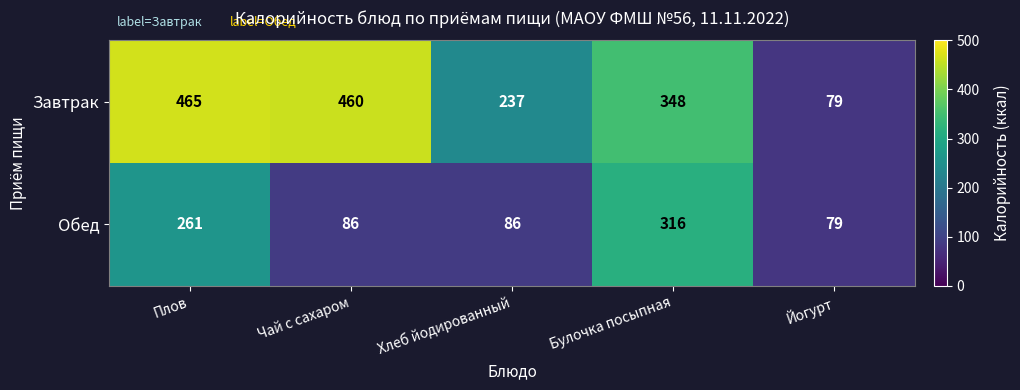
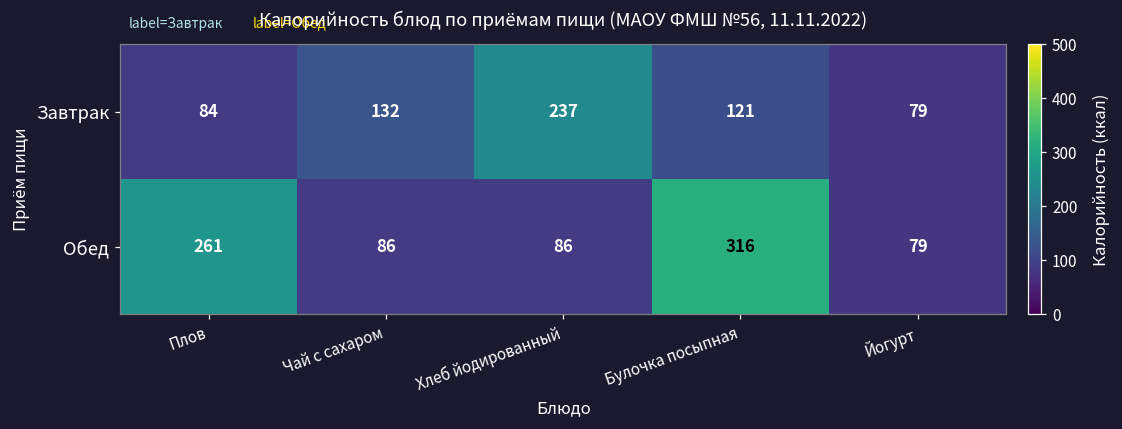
Завтрак, Плов: 465 -> 84
Завтрак, Чай с сахаром: 460 -> 132
Завтрак, Булочка посыпная: 348 -> 121
